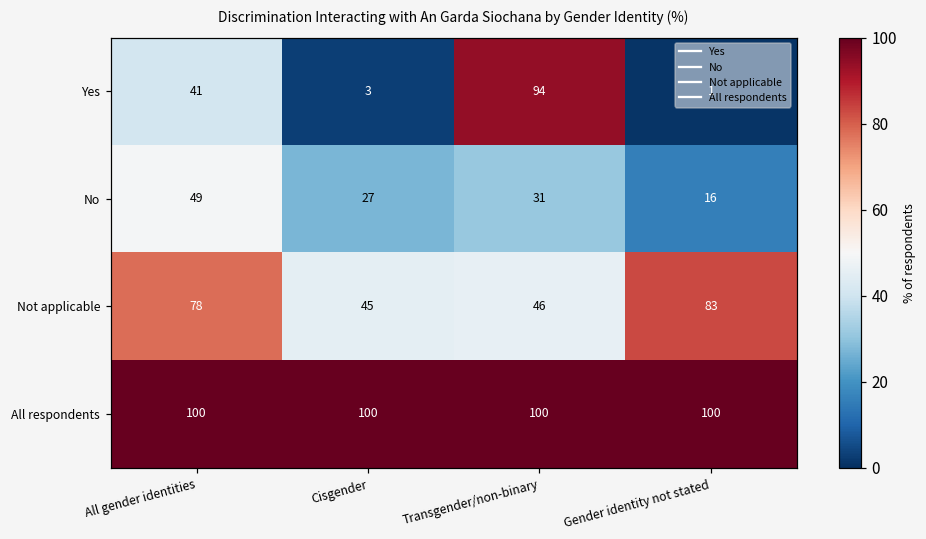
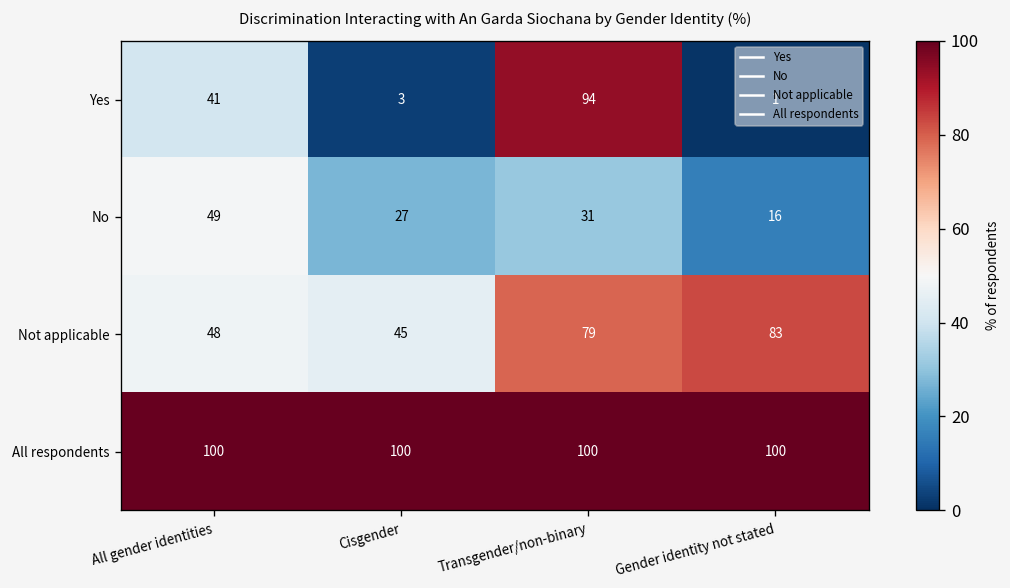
Not applicable, All gender identities: 78 -> 48
Not applicable, Transgender/non-binary: 46 -> 79
